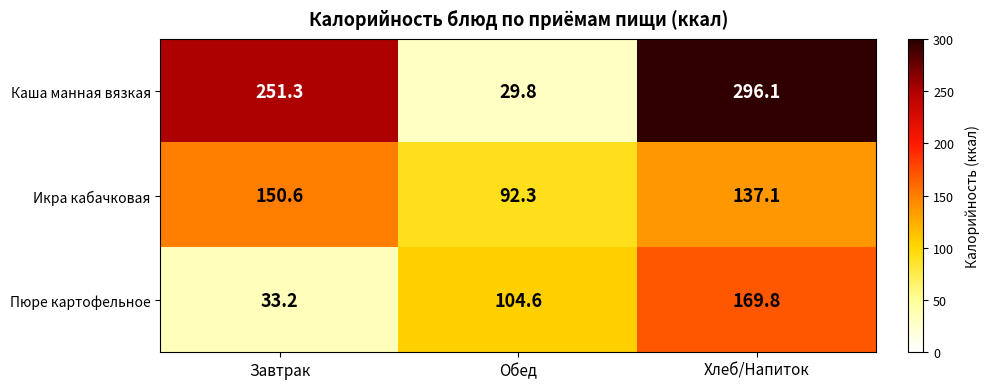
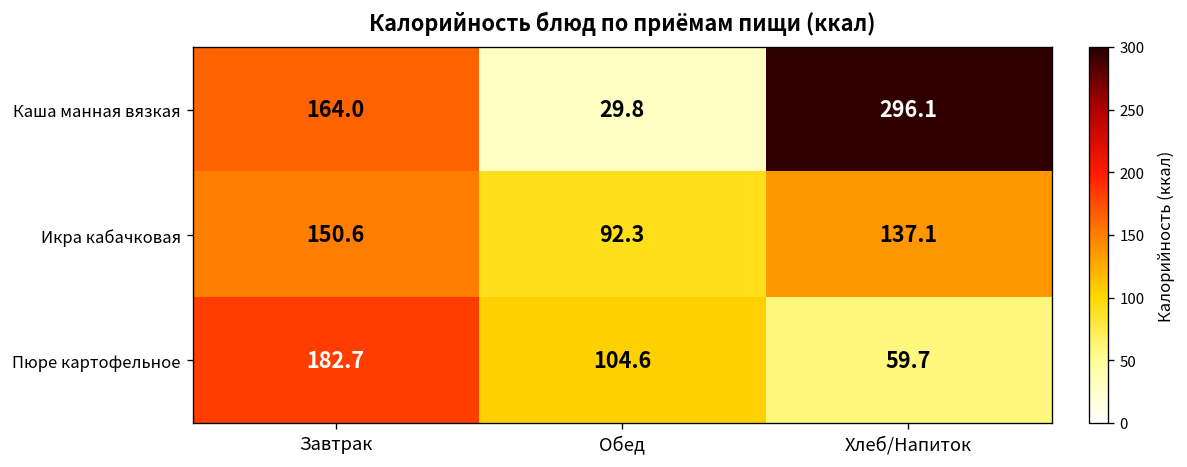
Каша манная вязкая, Завтрак: 251.3 -> 164.0
Пюре картофельное, Завтрак: 33.2 -> 182.7
Пюре картофельное, Хлеб/Напиток: 169.8 -> 59.7
